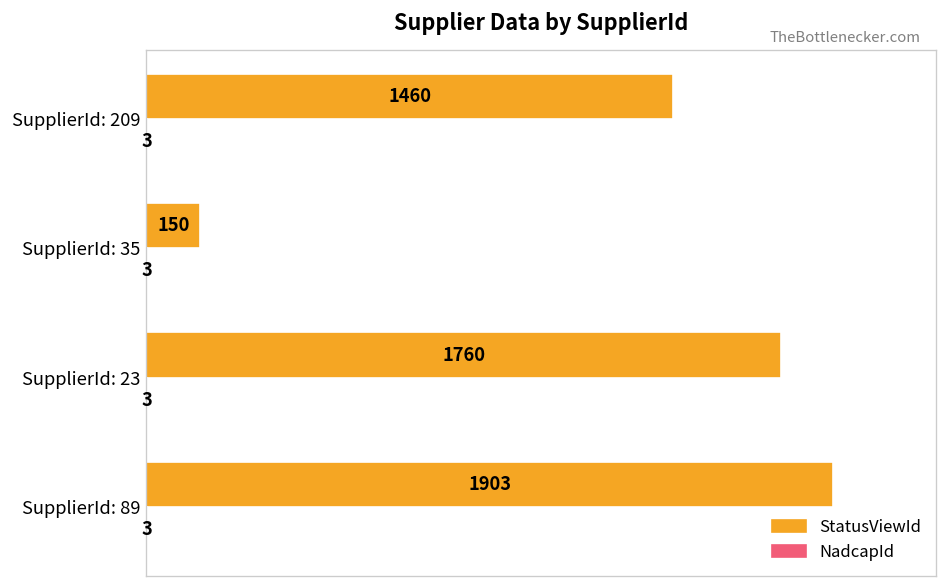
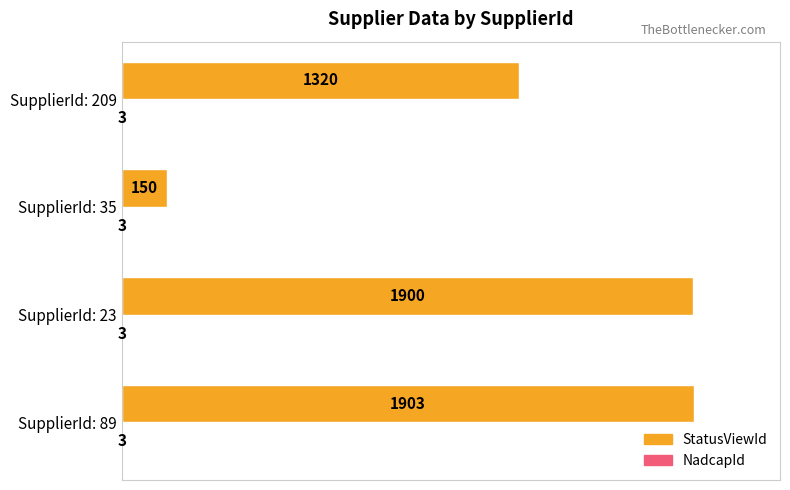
StatusViewId, SupplierId: 209: 1460 -> 1320
StatusViewId, SupplierId: 23: 1760 -> 1900
